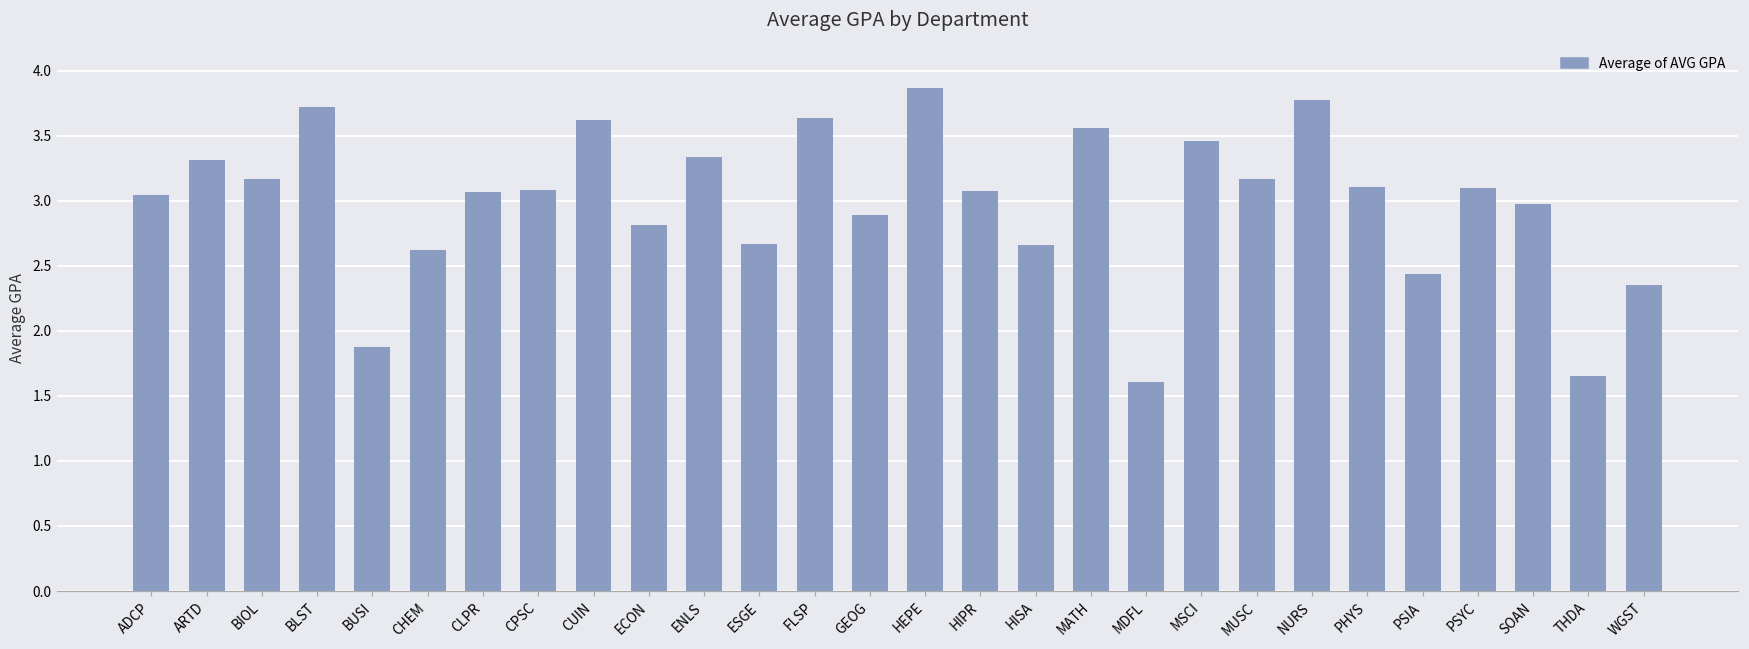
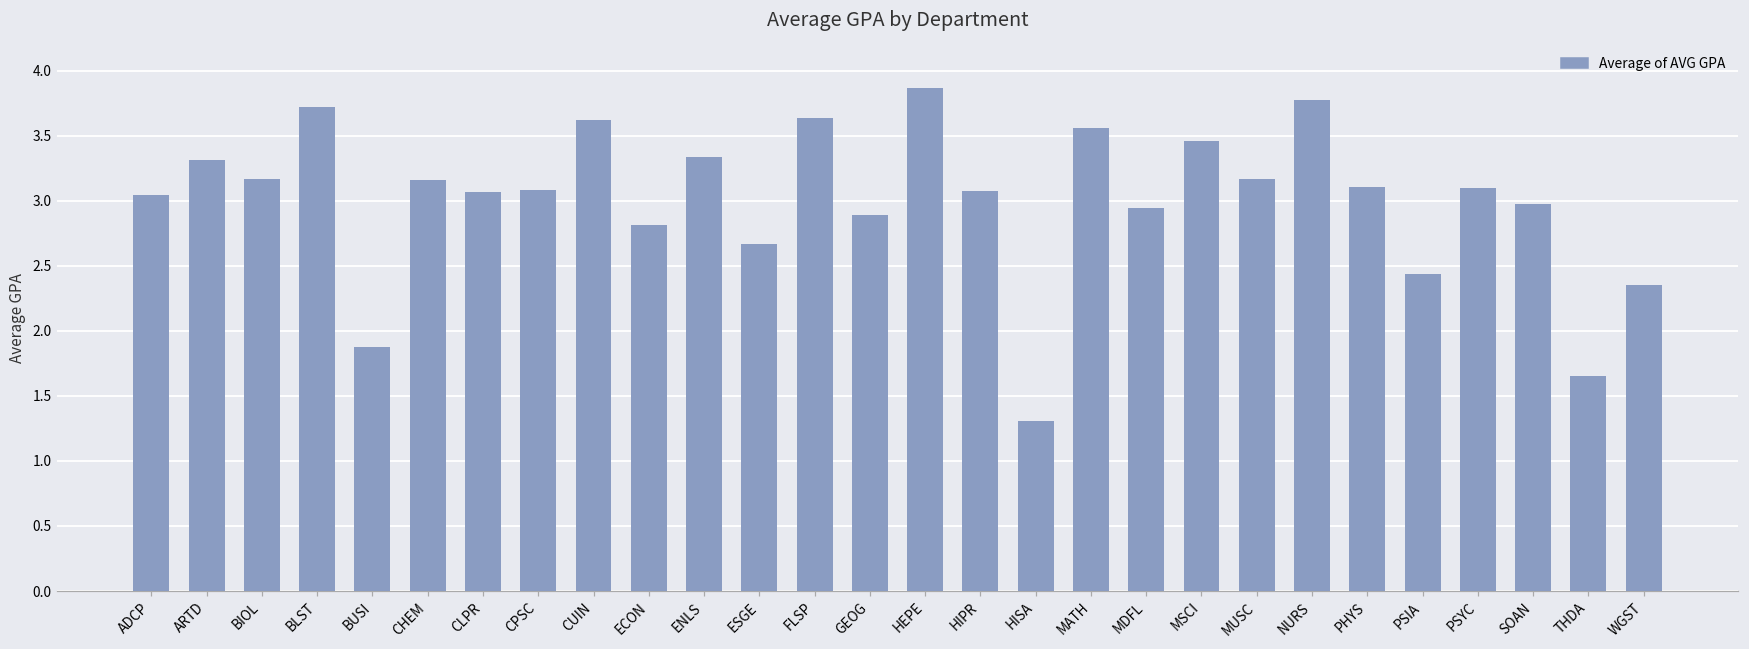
CHEM: 2.62 -> 3.16
HISA: 2.66 -> 1.31
MDFL: 1.61 -> 2.94
